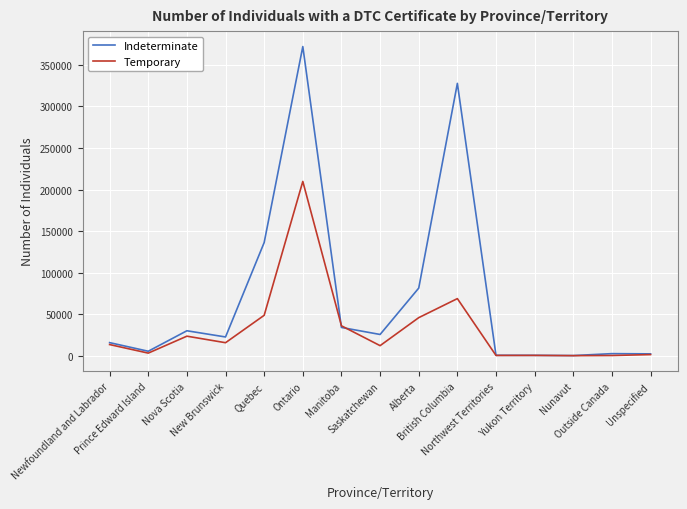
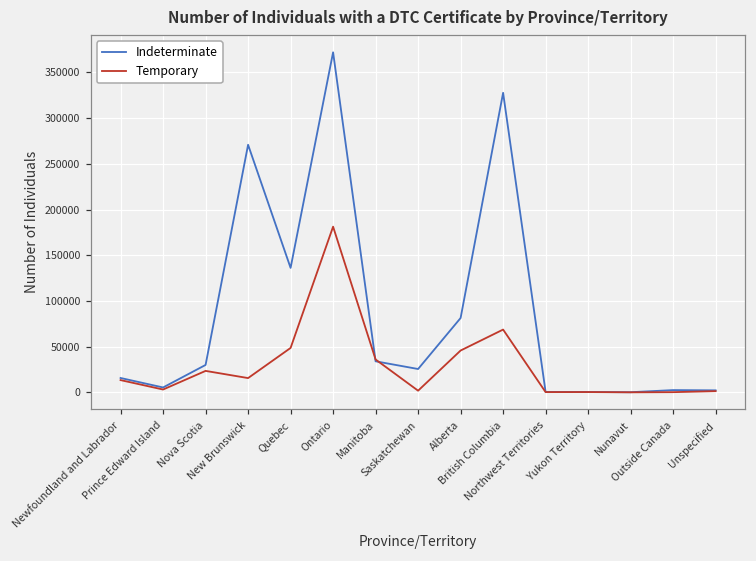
Indeterminate, New Brunswick: 20000 -> 270000
Temporary, Ontario: 210000 -> 180000
Temporary, Saskatchewan: 10000 -> 0
